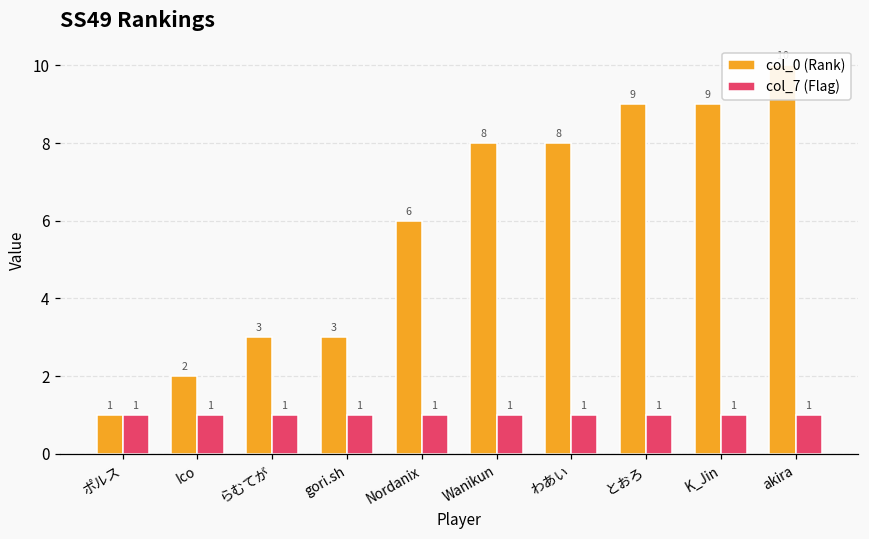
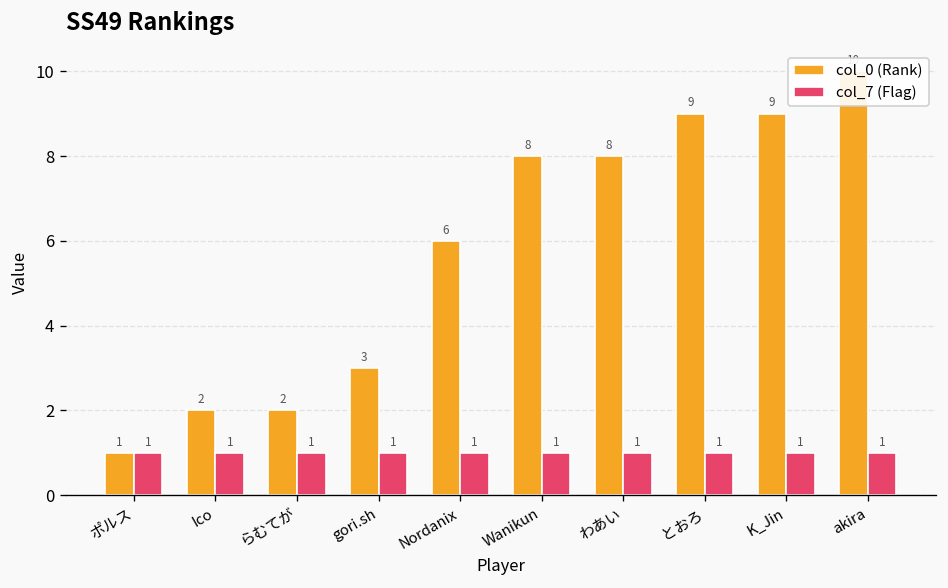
col_0 (Rank), らむてが: 3 -> 2
